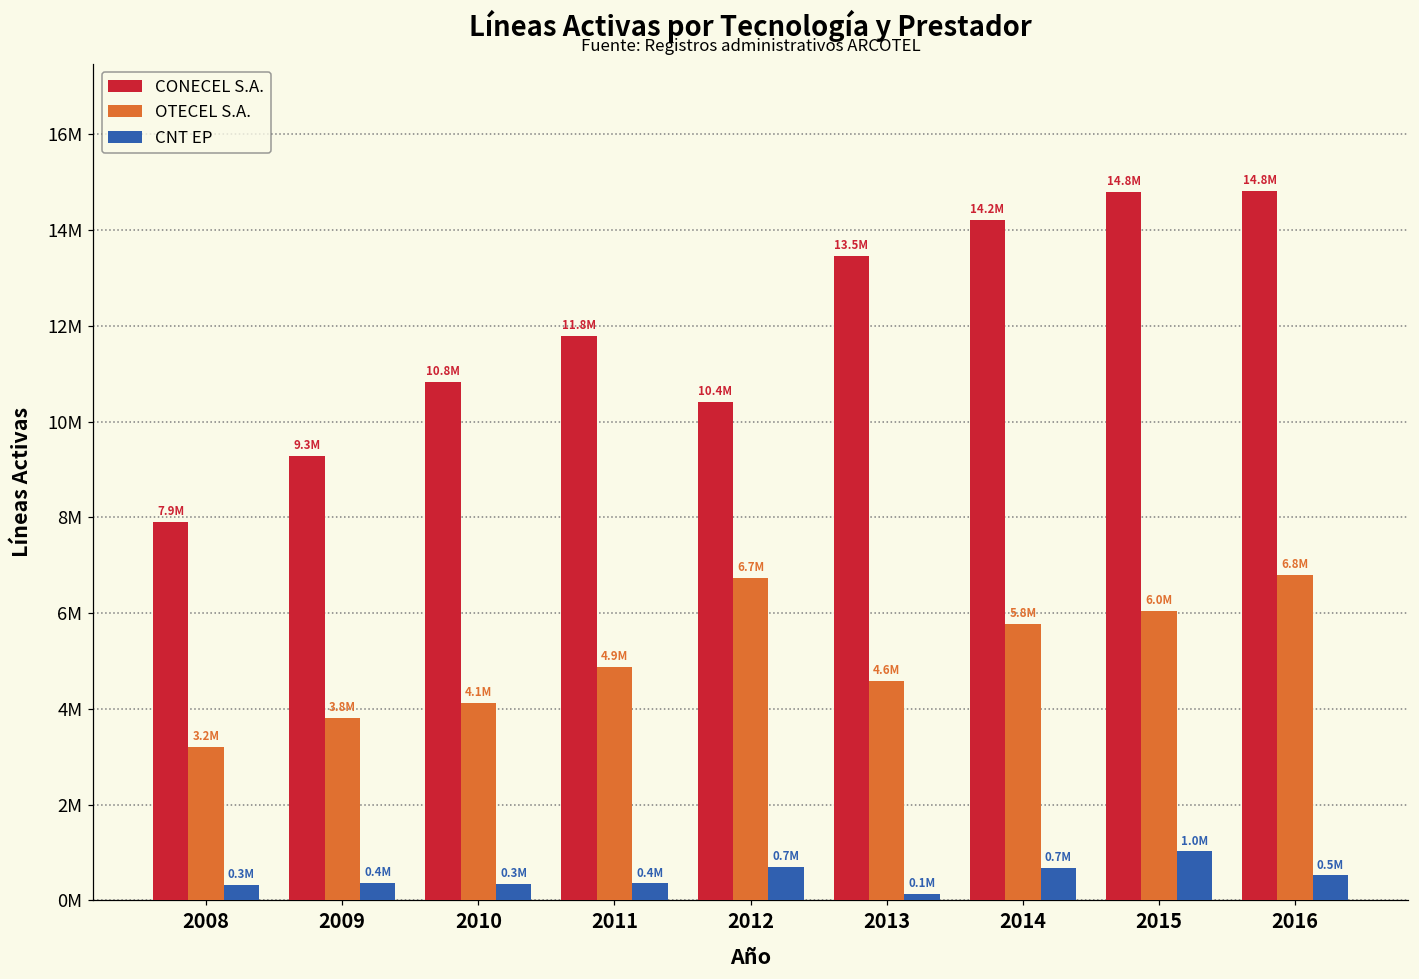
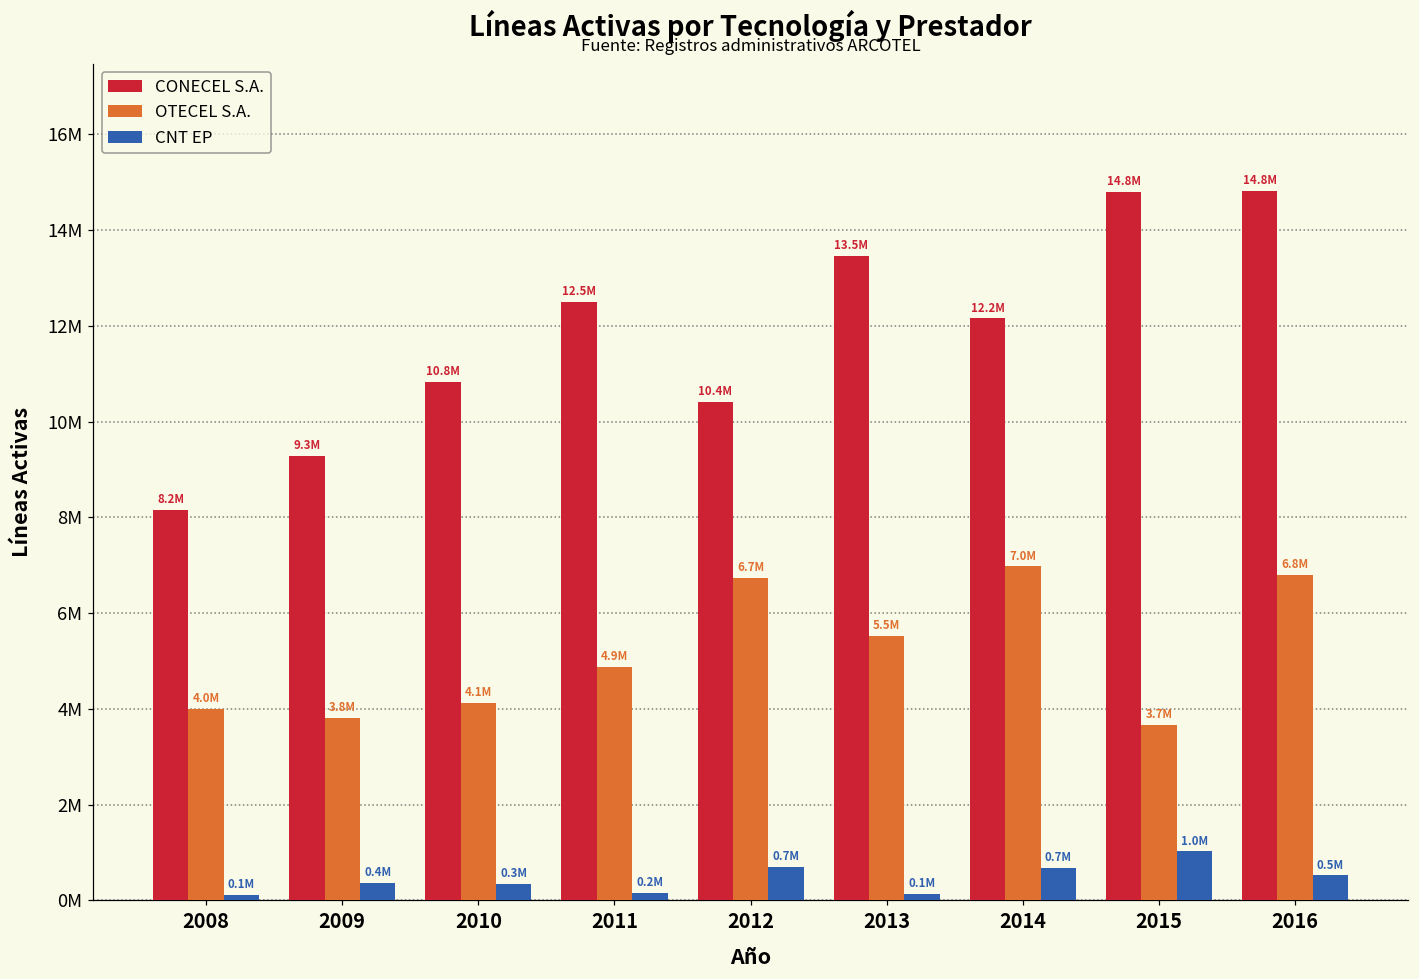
CONECEL S.A., 2008: 7.9M -> 8.2M
OTECEL S.A., 2008: 3.2M -> 4.0M
CNT EP, 2008: 0.3M -> 0.1M
CONECEL S.A., 2011: 11.8M -> 12.5M
CNT EP, 2011: 0.4M -> 0.2M
OTECEL S.A., 2013: 4.6M -> 5.5M
CONECEL S.A., 2014: 14.2M -> 12.2M
OTECEL S.A., 2014: 5.8M -> 7.0M
OTECEL S.A., 2015: 6.0M -> 3.7M
